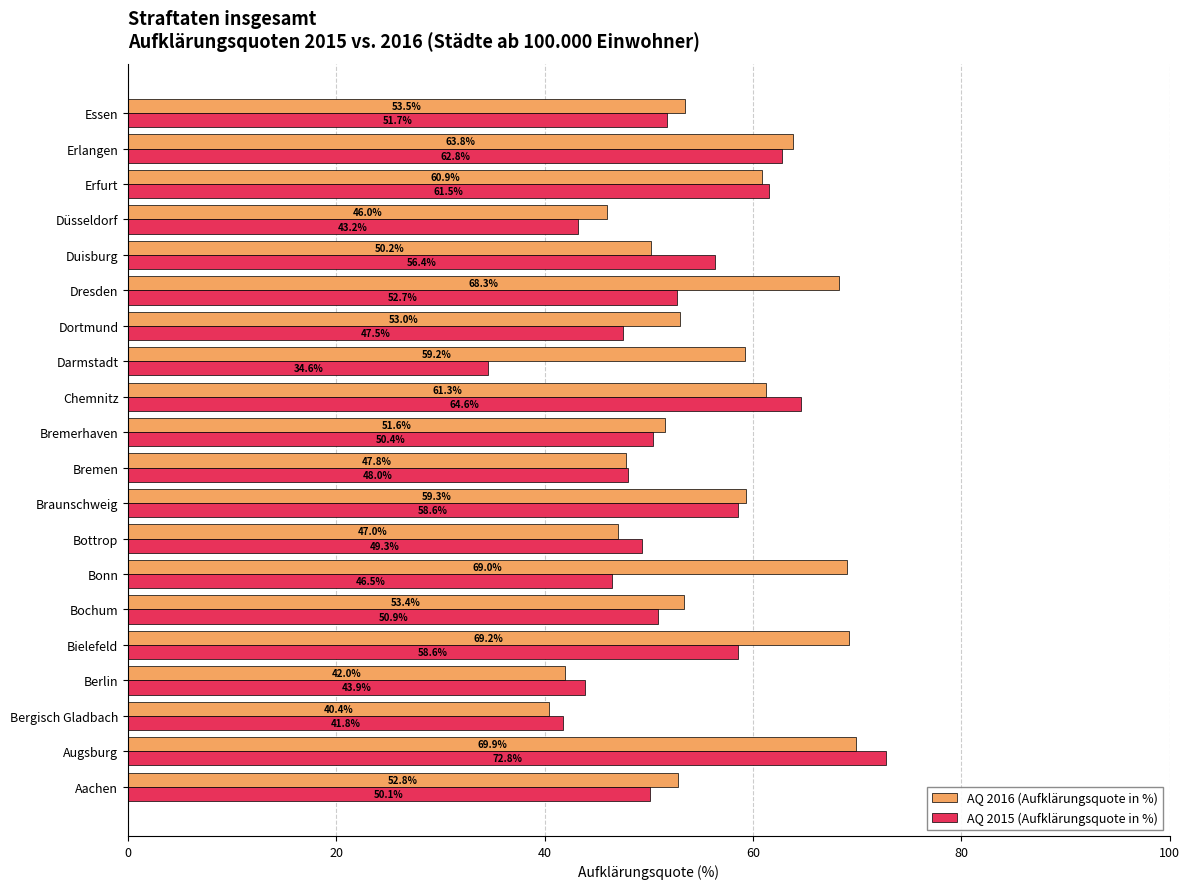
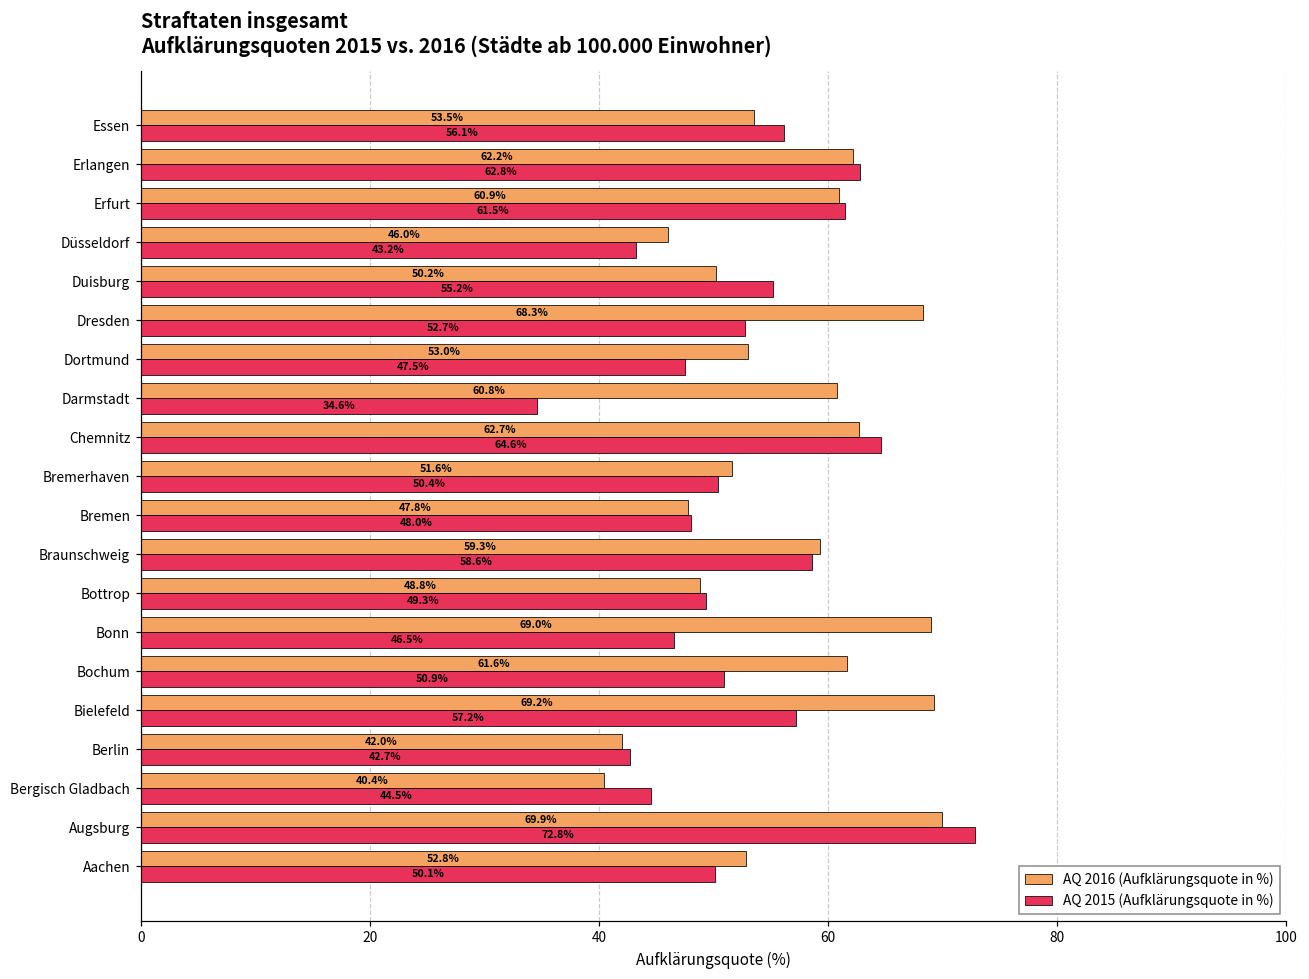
AQ 2015 (Aufklärungsquote in %), Essen: 51.7% -> 56.1%
AQ 2016 (Aufklärungsquote in %), Erlangen: 63.8% -> 62.2%
AQ 2015 (Aufklärungsquote in %), Duisburg: 56.4% -> 55.2%
AQ 2016 (Aufklärungsquote in %), Darmstadt: 59.2% -> 60.8%
AQ 2016 (Aufklärungsquote in %), Chemnitz: 61.3% -> 62.7%
AQ 2016 (Aufklärungsquote in %), Bottrop: 47.0% -> 48.8%
AQ 2016 (Aufklärungsquote in %), Bochum: 53.4% -> 61.6%
AQ 2015 (Aufklärungsquote in %), Bielefeld: 58.6% -> 57.2%
AQ 2015 (Aufklärungsquote in %), Berlin: 43.9% -> 42.7%
AQ 2015 (Aufklärungsquote in %), Bergisch Gladbach: 41.8% -> 44.5%
